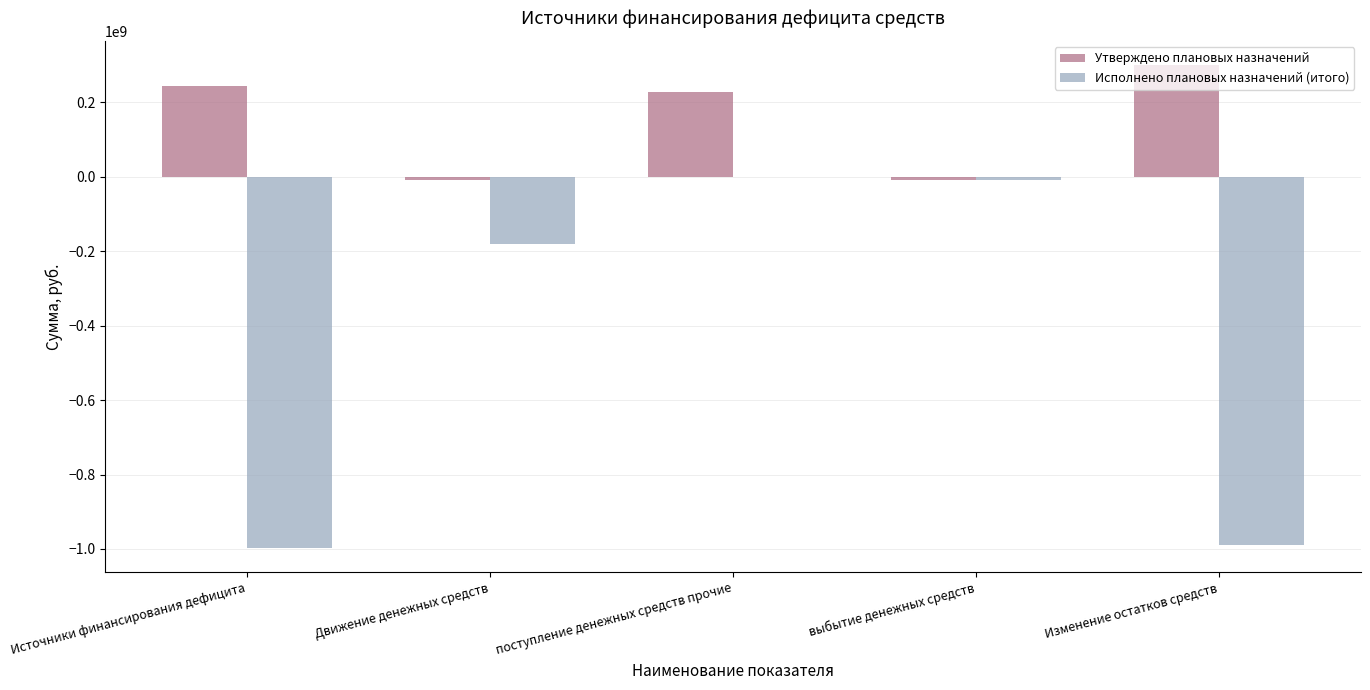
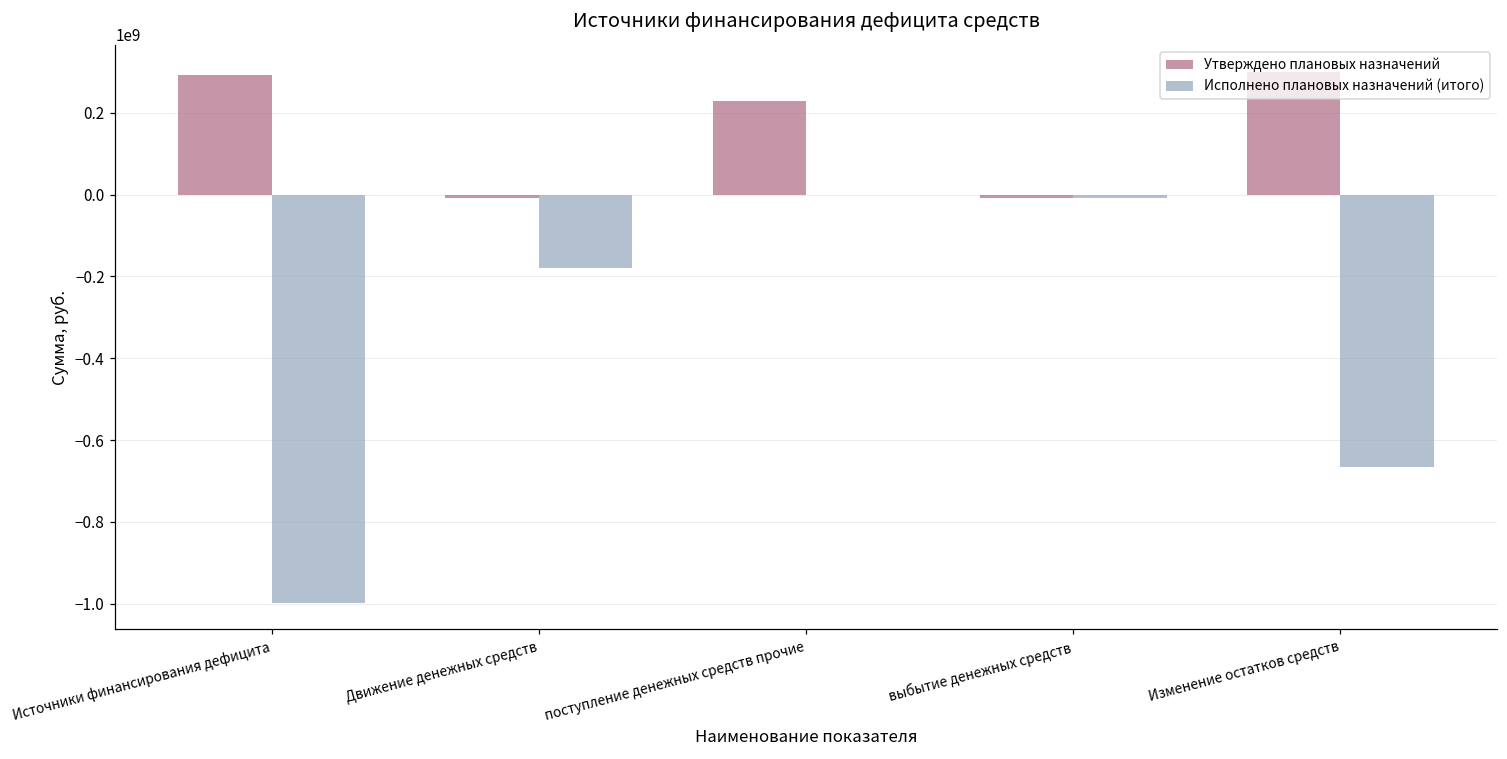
Утверждено плановых назначений, Источники финансирования дефицита: 240000000 -> 290000000
Исполнено плановых назначений (итого), Изменение остатков средств: -990000000 -> -660000000
